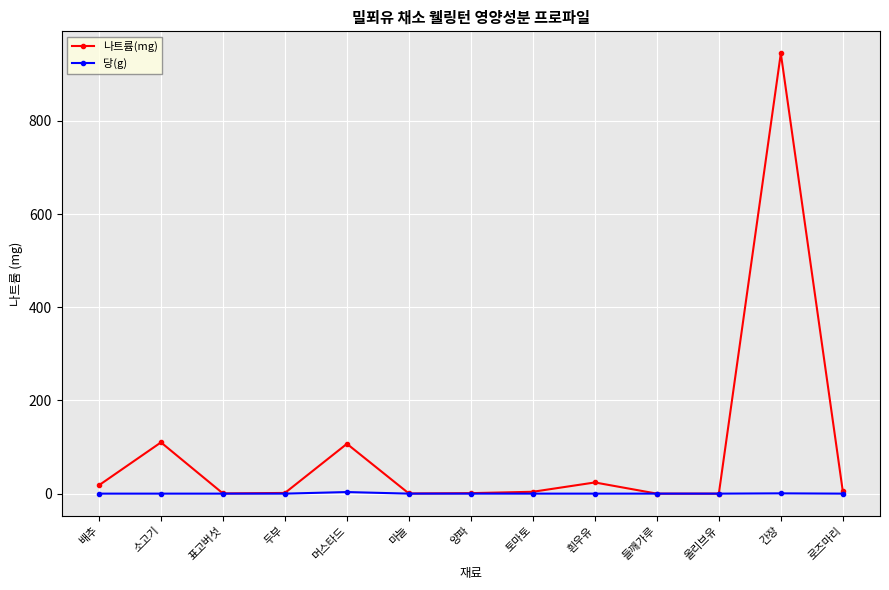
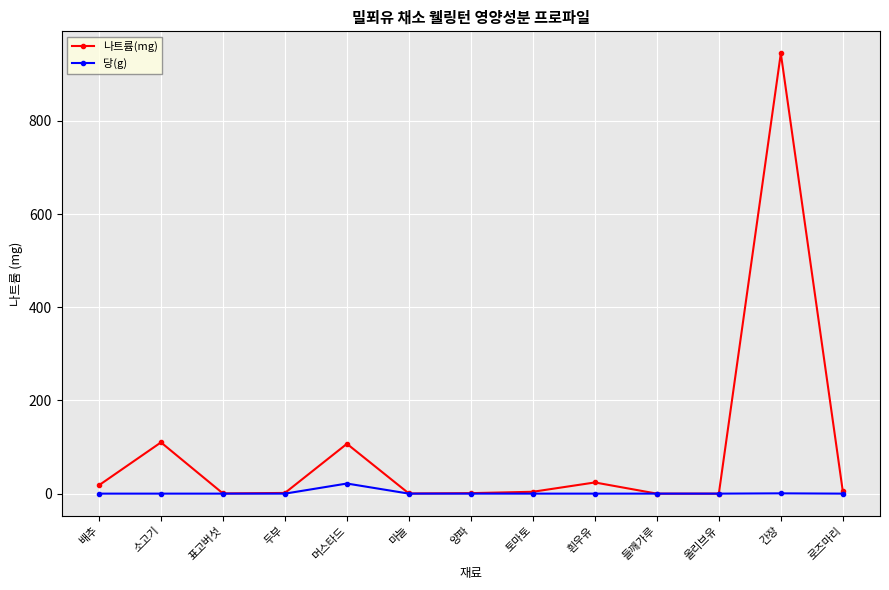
당(g), 머스타드: 0 -> 20
